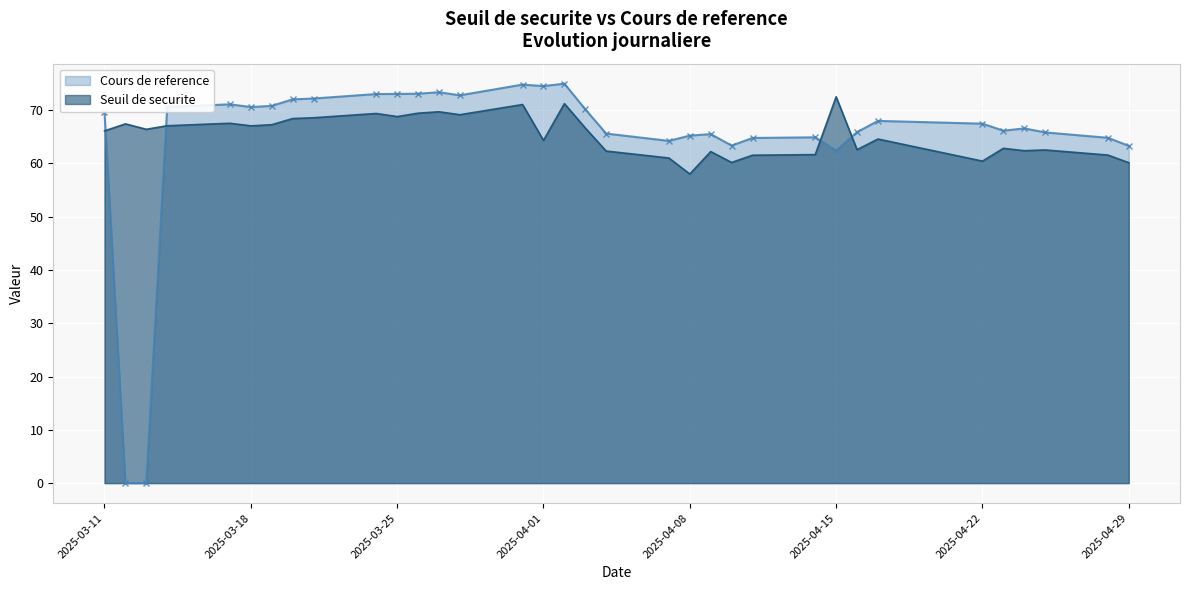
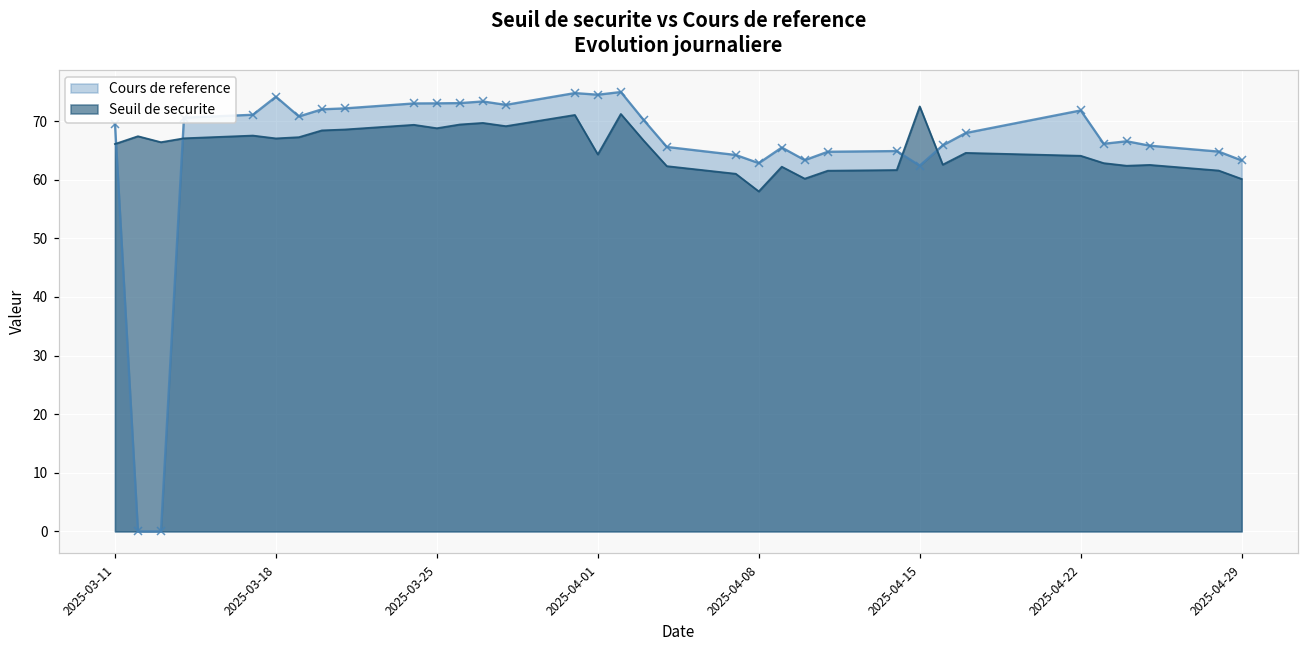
Cours de reference, 2025-03-18: 71 -> 74
Cours de reference, 2025-04-08: 65 -> 63
Cours de reference, 2025-04-22: 67 -> 72
Seuil de securite, 2025-04-22: 60 -> 64
